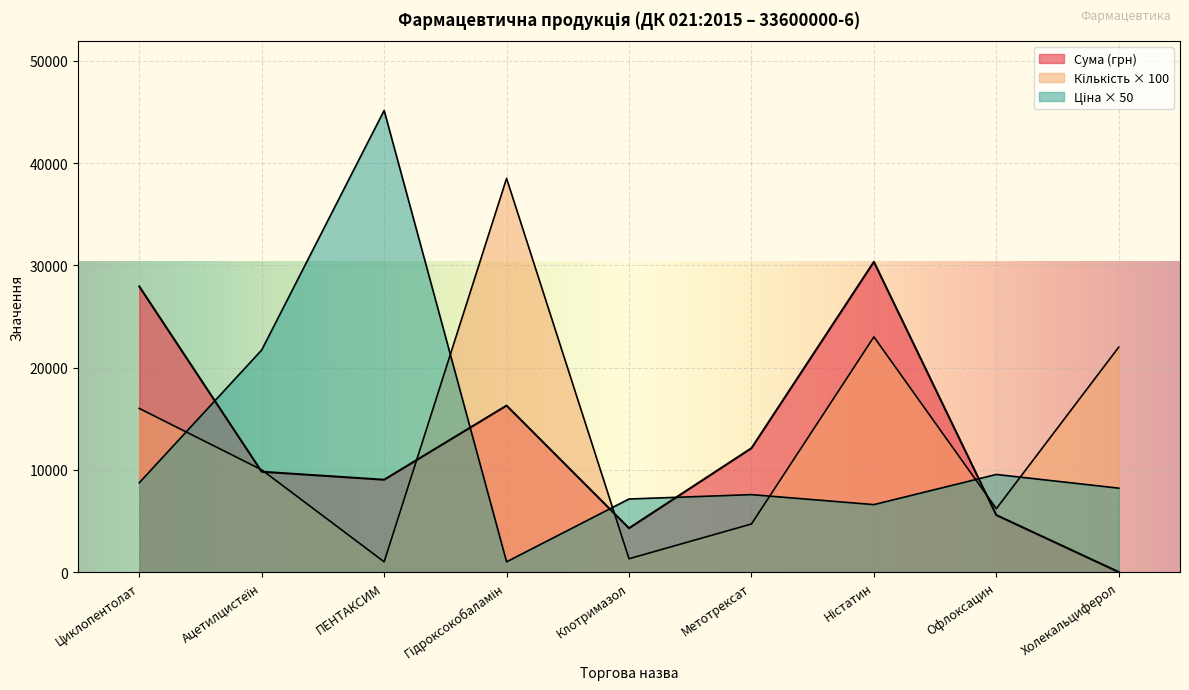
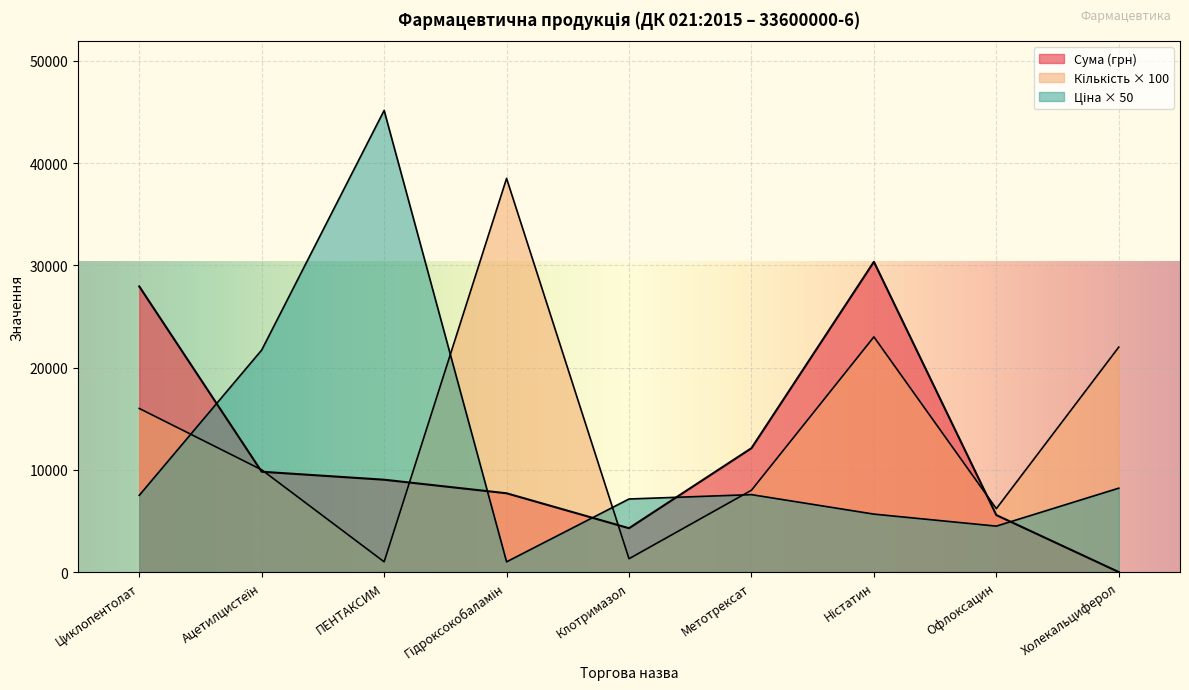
Ціна × 50, Циклопентолат: 8700 -> 7500
Сума (грн), Гідроксокобаламін: 16300 -> 7700
Кількість × 100, Метотрексат: 4700 -> 8000
Ціна × 50, Ністатин: 6600 -> 5700
Ціна × 50, Офлоксацин: 9500 -> 4500
